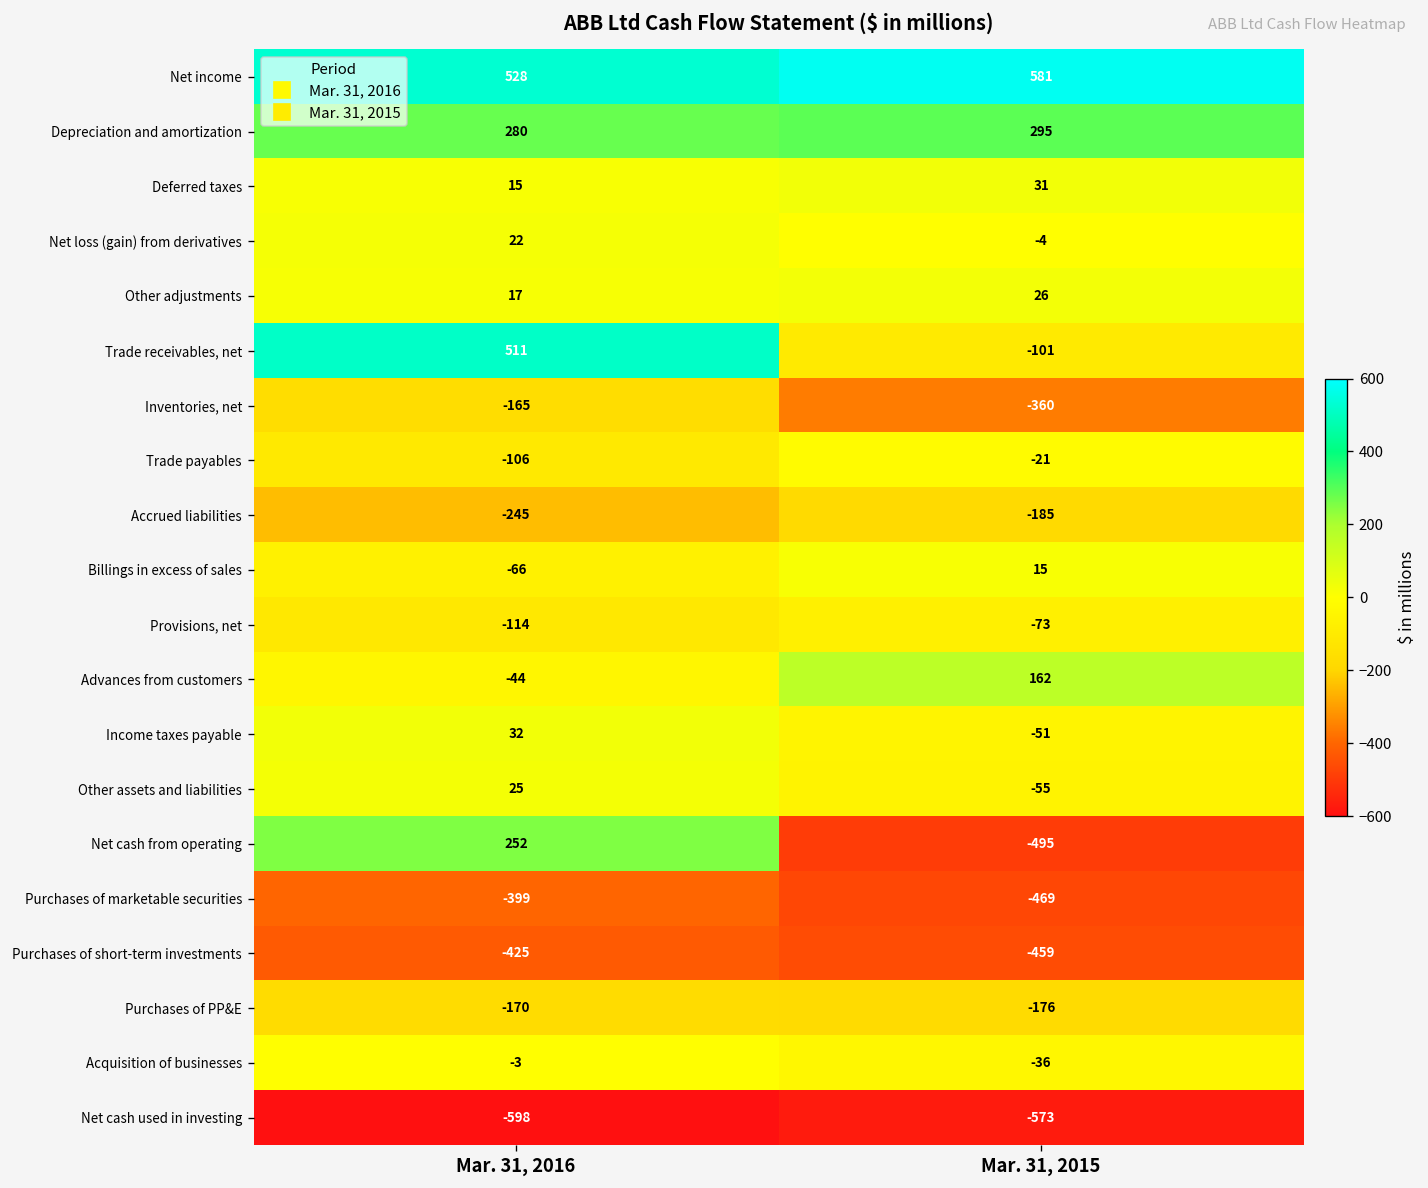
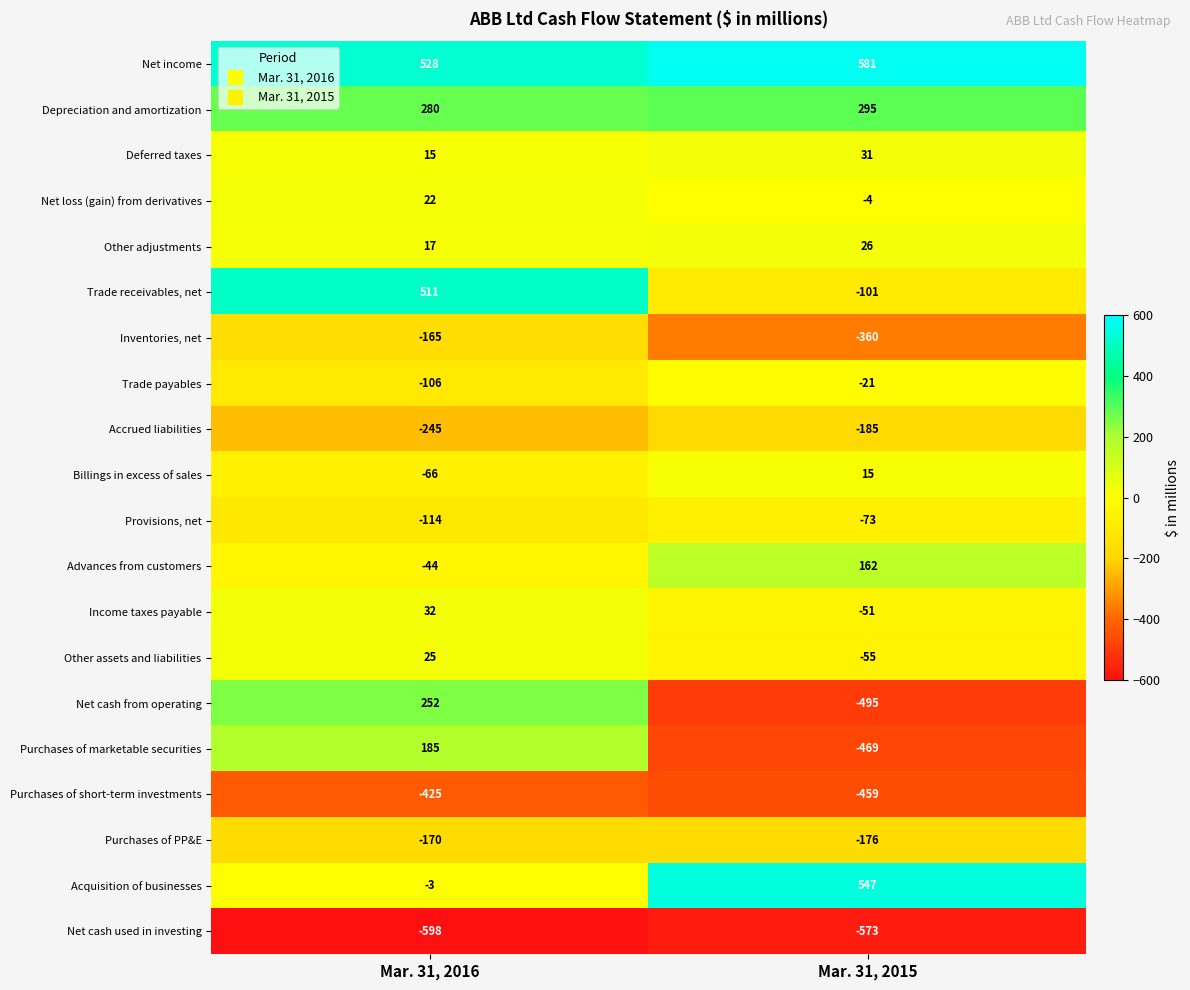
Purchases of marketable securities, Mar. 31, 2016: -399 -> 185
Acquisition of businesses, Mar. 31, 2015: -36 -> 547
